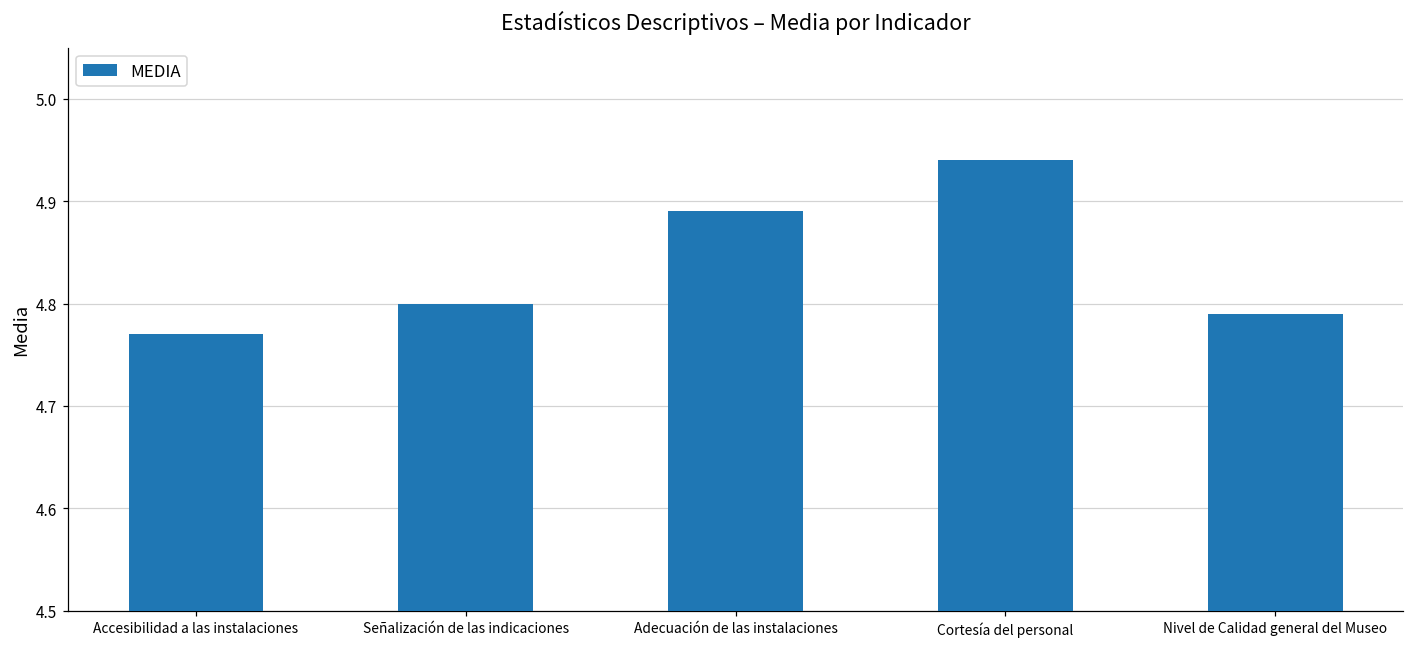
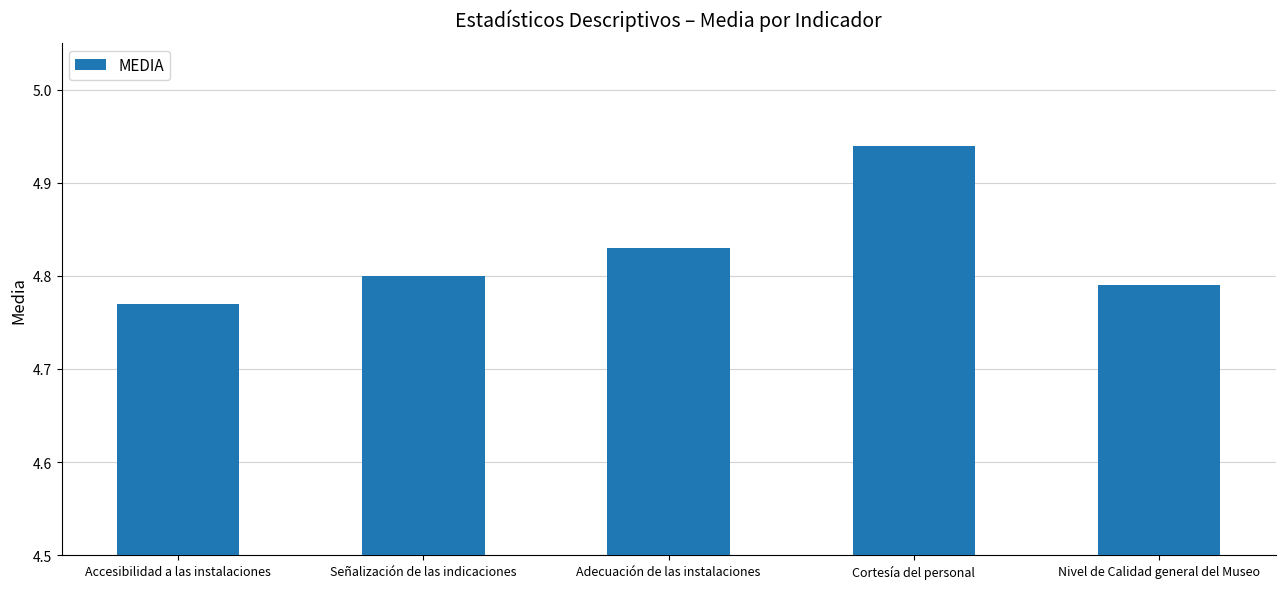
Adecuación de las instalaciones: 4.89 -> 4.83
